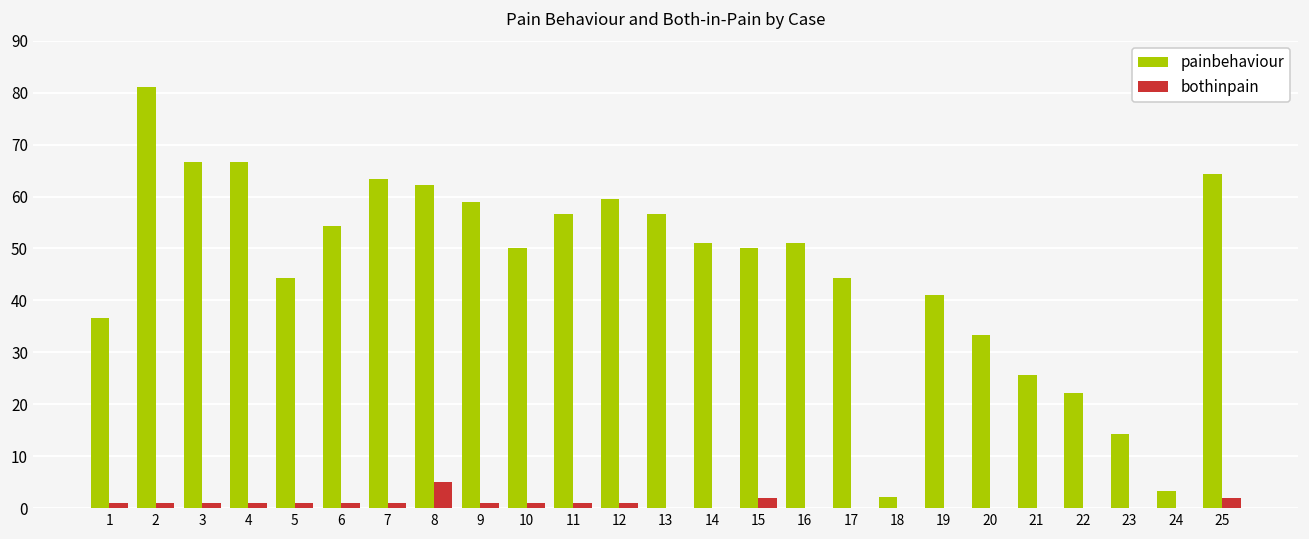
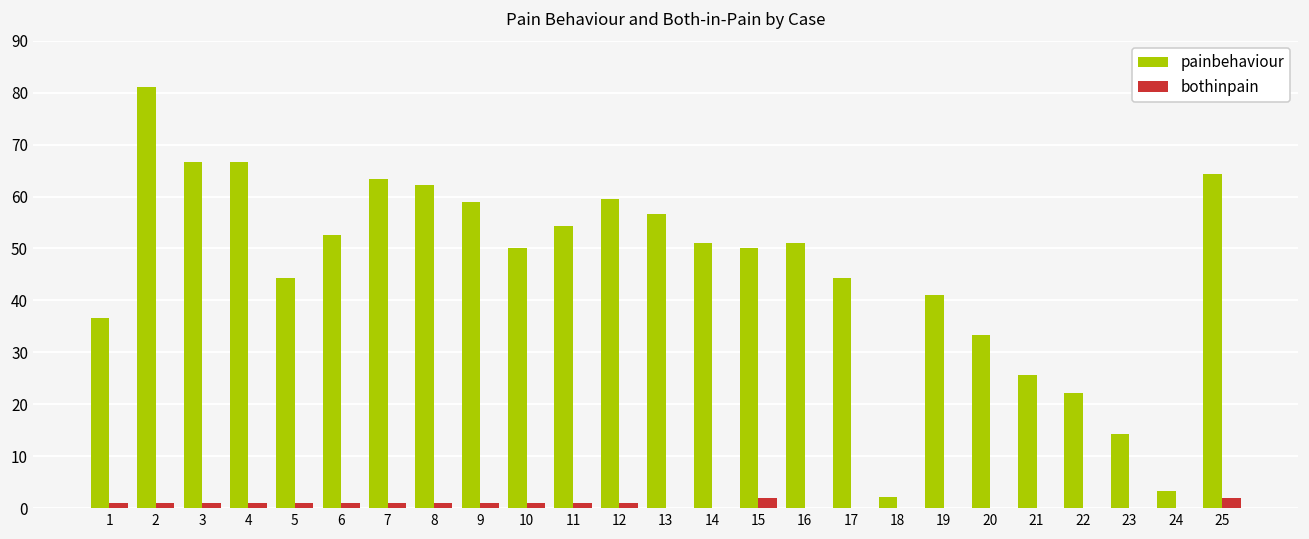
painbehaviour, 6: 54 -> 53
bothinpain, 8: 5 -> 1
painbehaviour, 11: 57 -> 54
